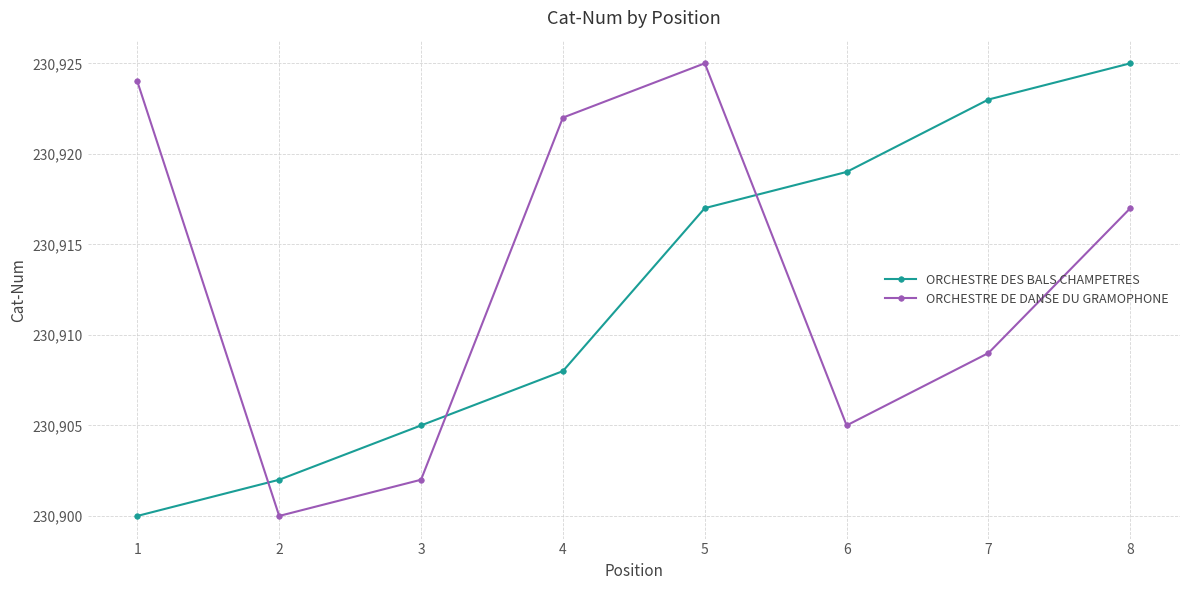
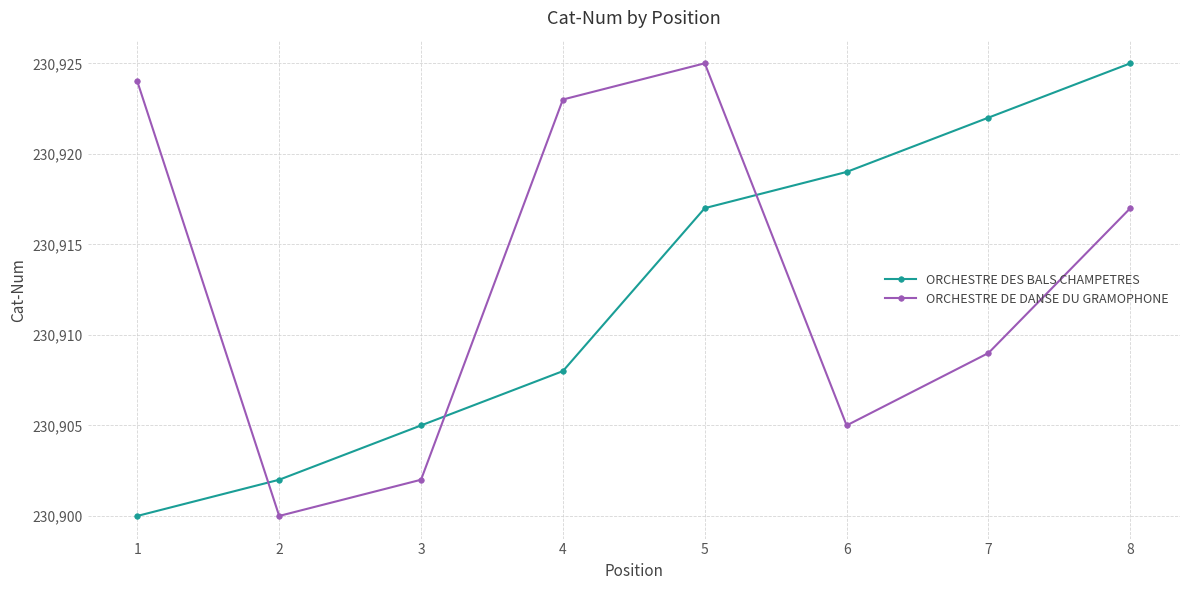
ORCHESTRE DE DANSE DU GRAMOPHONE, 4: 230,922 -> 230,923
ORCHESTRE DES BALS CHAMPETRES, 7: 230,923 -> 230,922
